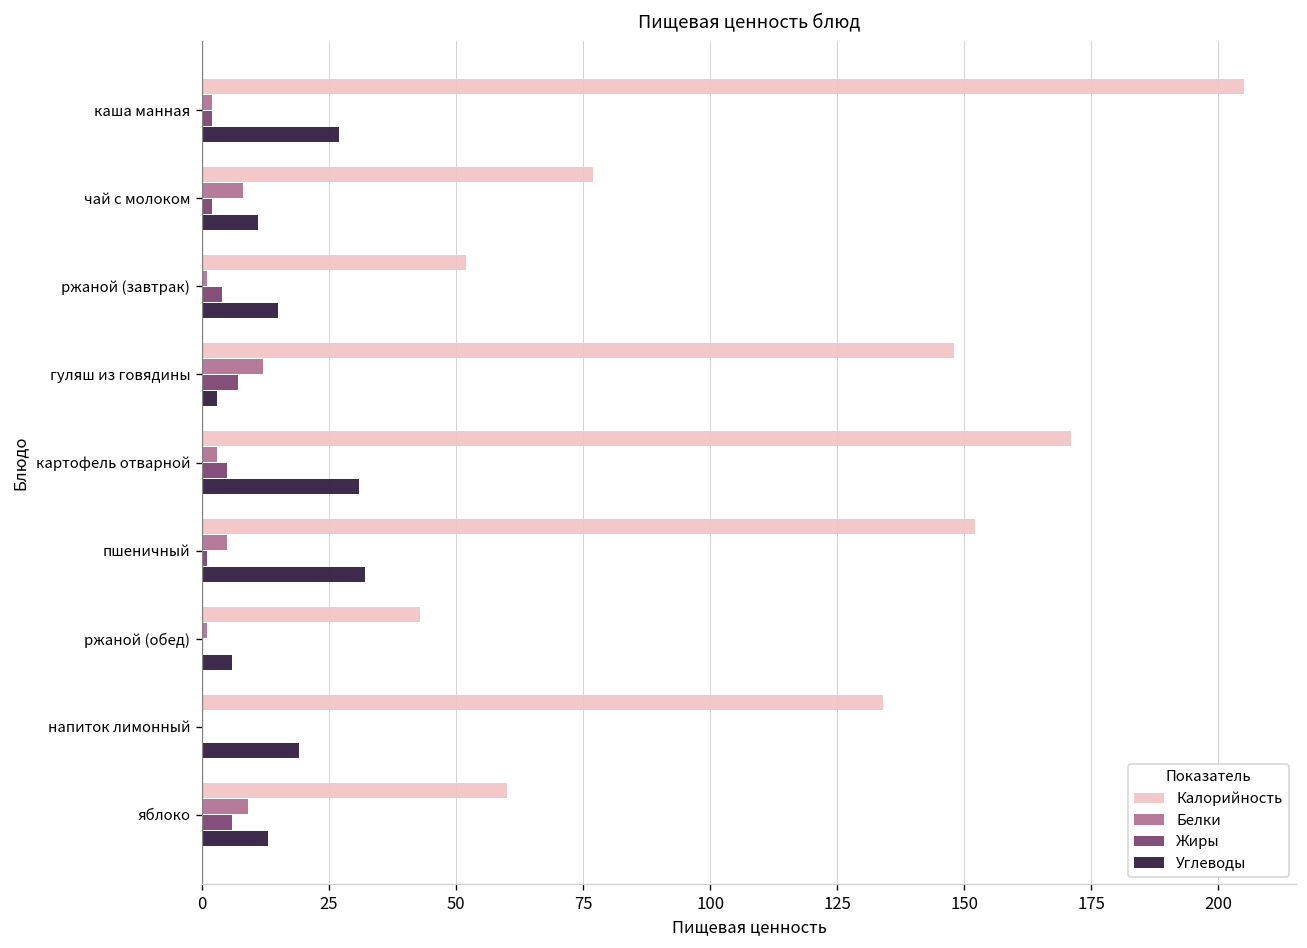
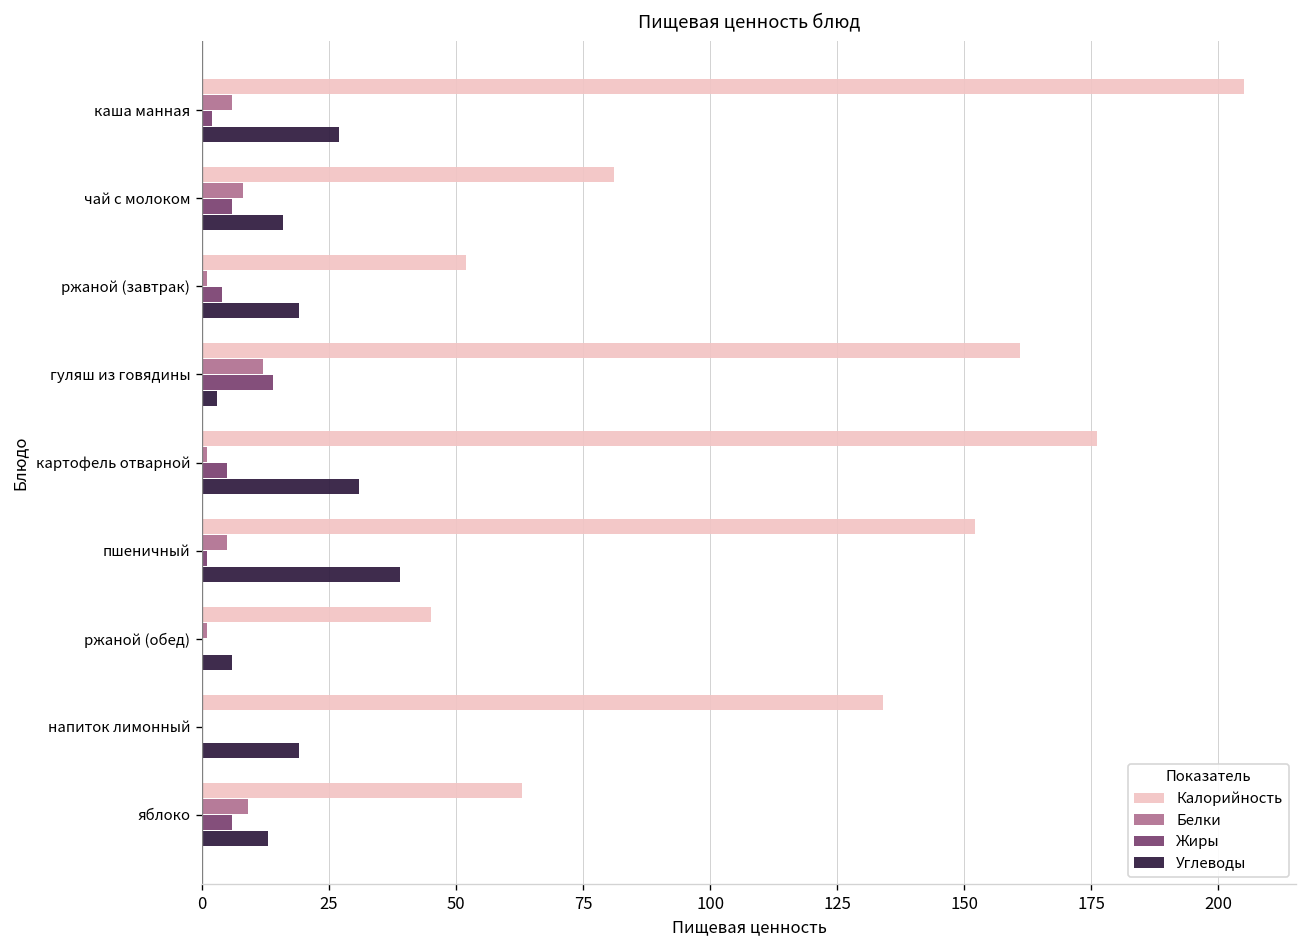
Белки, каша манная: 2 -> 6
Калорийность, чай с молоком: 77 -> 81
Жиры, чай с молоком: 2 -> 6
Углеводы, чай с молоком: 11 -> 16
Углеводы, ржаной (завтрак): 15 -> 19
Калорийность, гуляш из говядины: 148 -> 161
Жиры, гуляш из говядины: 7 -> 14
Калорийность, картофель отварной: 171 -> 176
Белки, картофель отварной: 3 -> 1
Углеводы, пшеничный: 32 -> 39
Калорийность, ржаной (обед): 43 -> 45
Калорийность, яблоко: 60 -> 63
